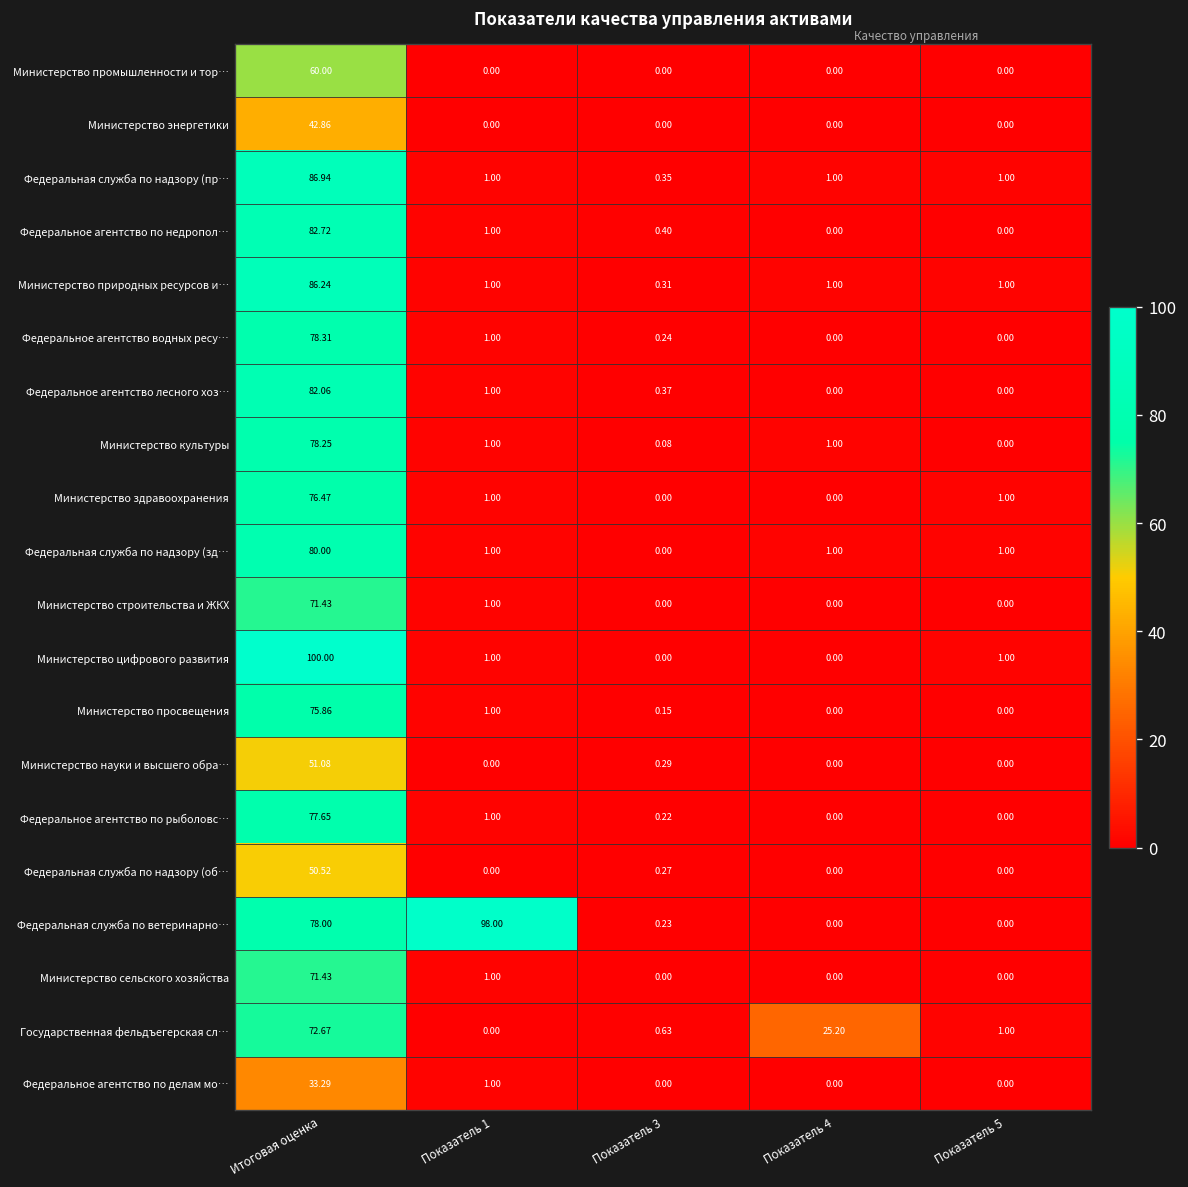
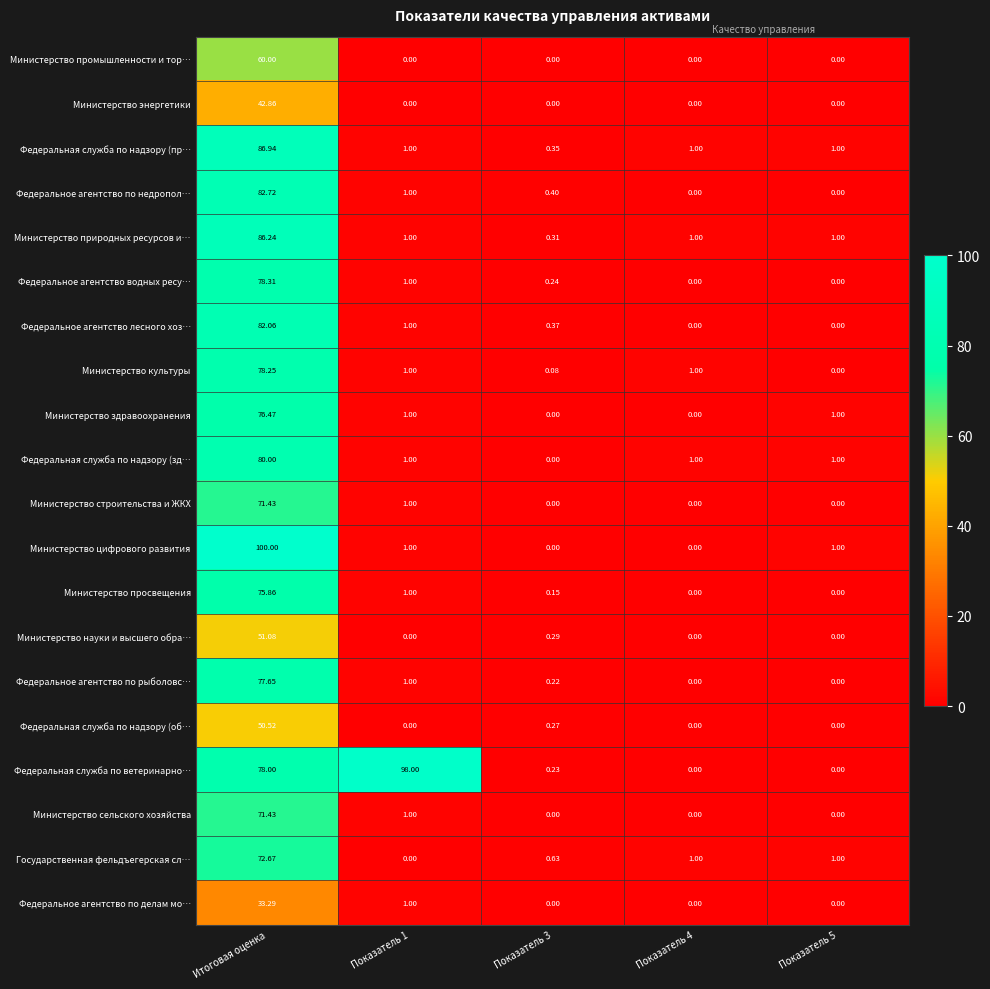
Государственная фельдъегерская сл…, Показатель 4: 25.20 -> 1.00
